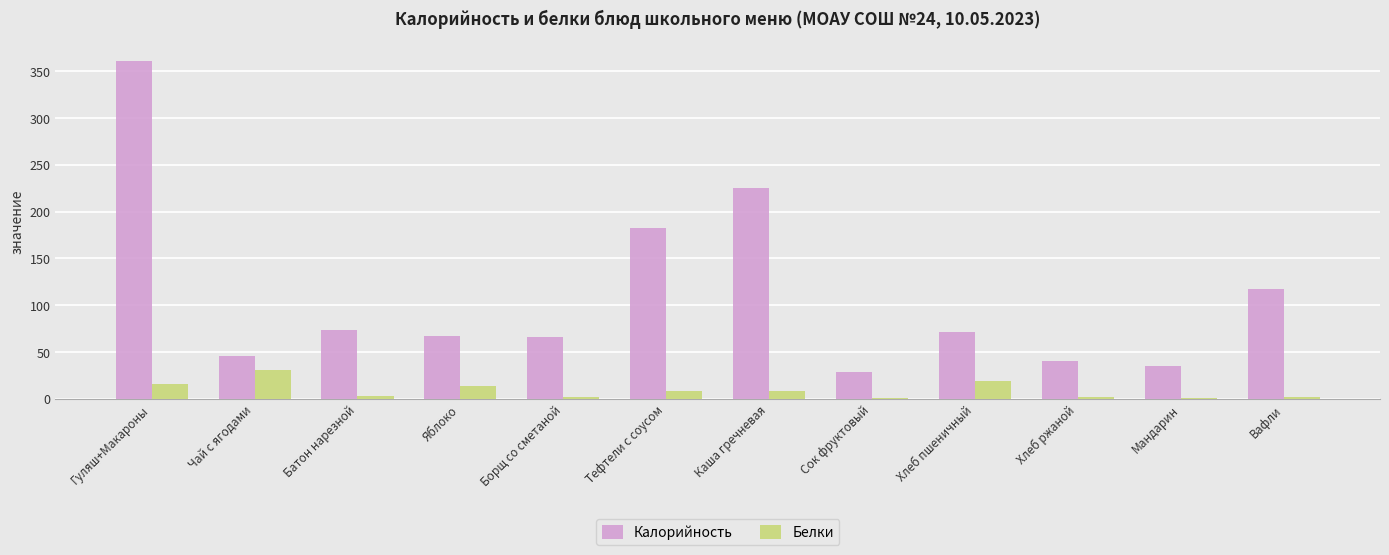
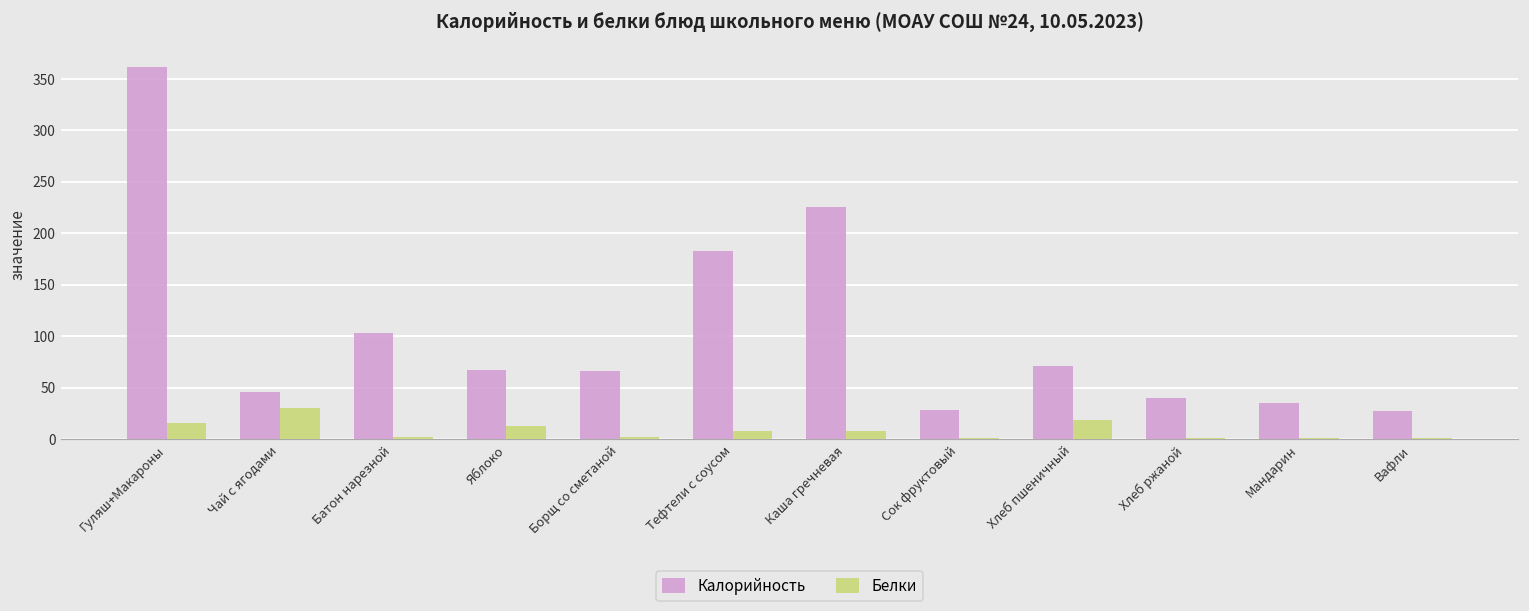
Калорийность, Батон нарезной: 70 -> 100
Калорийность, Вафли: 120 -> 30
